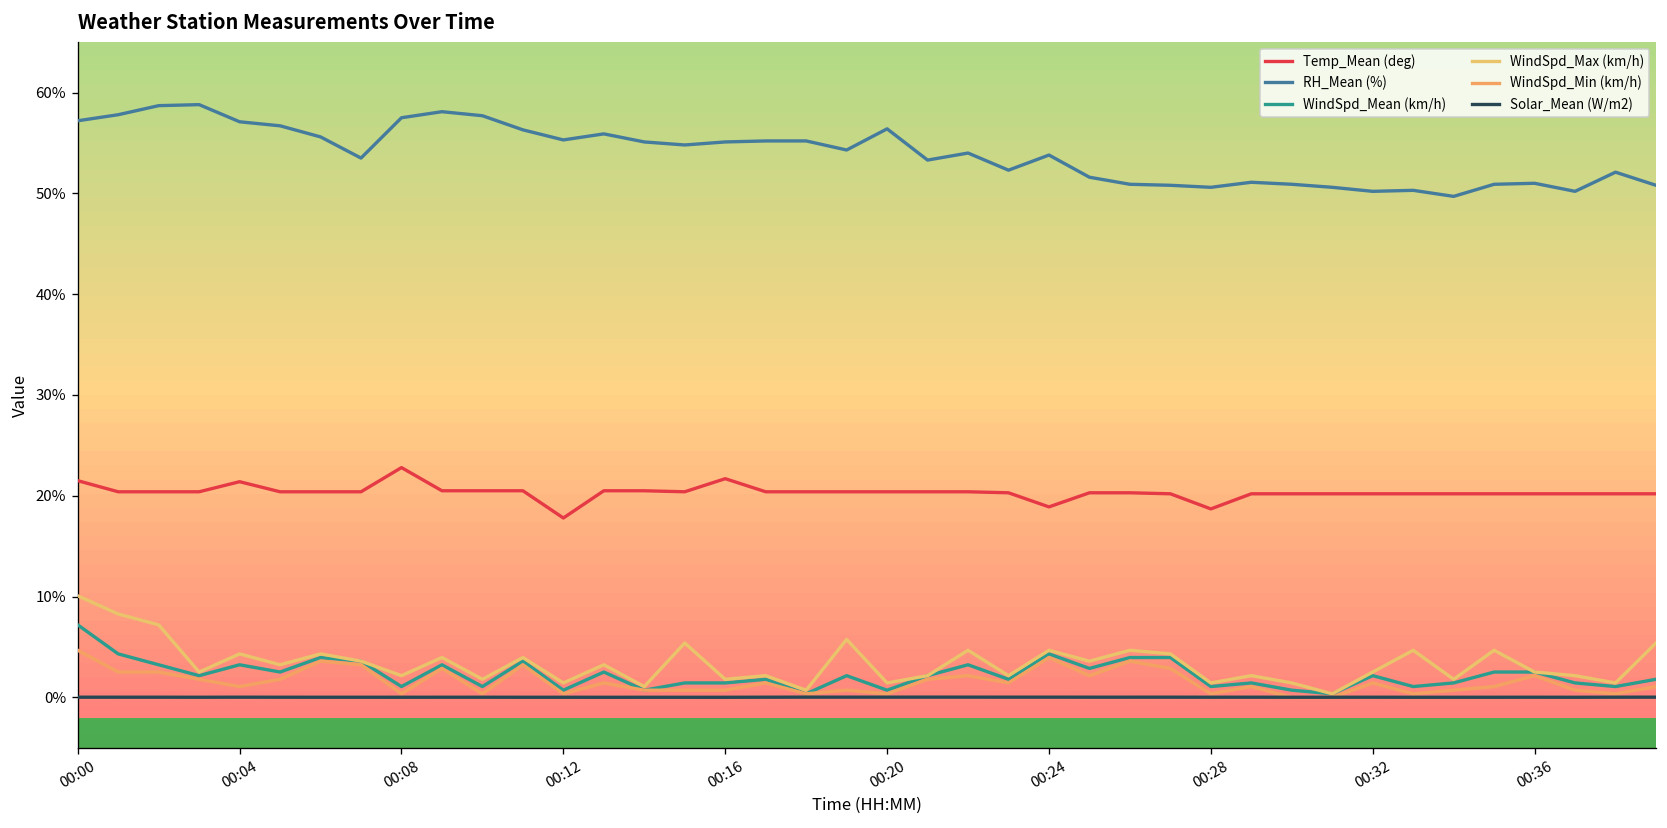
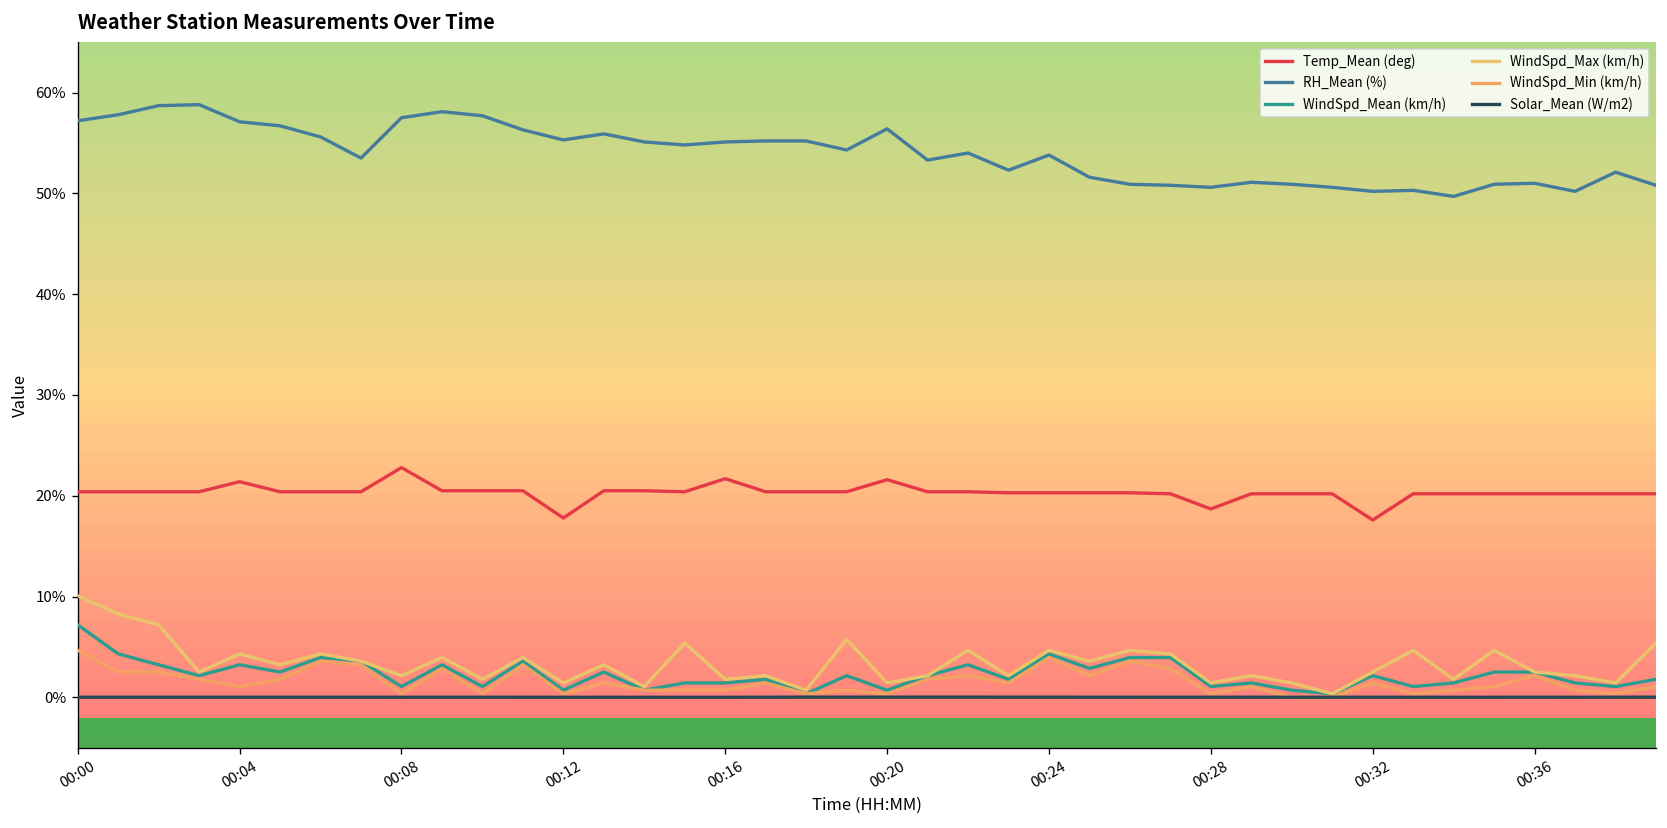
Temp_Mean (deg), 00:00: 22% -> 20%
Temp_Mean (deg), 00:20: 20% -> 22%
Temp_Mean (deg), 00:24: 19% -> 20%
Temp_Mean (deg), 00:32: 20% -> 18%
